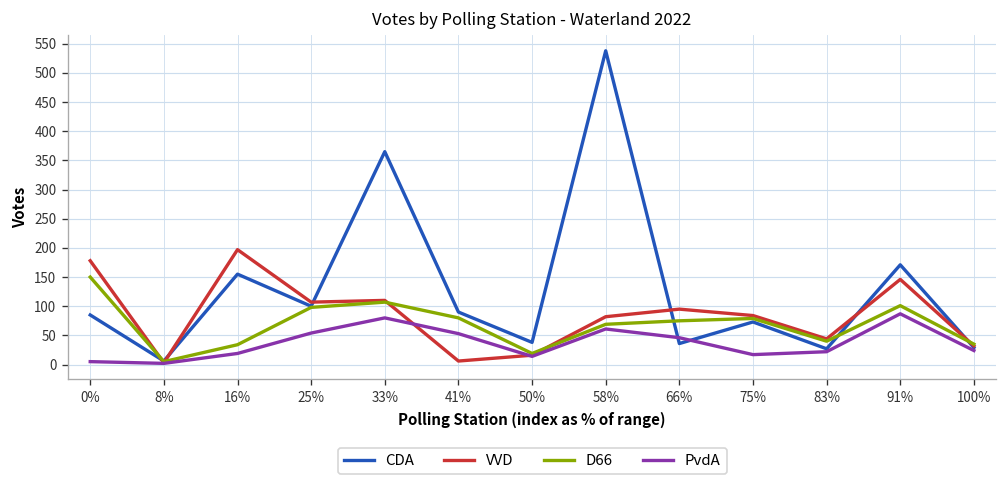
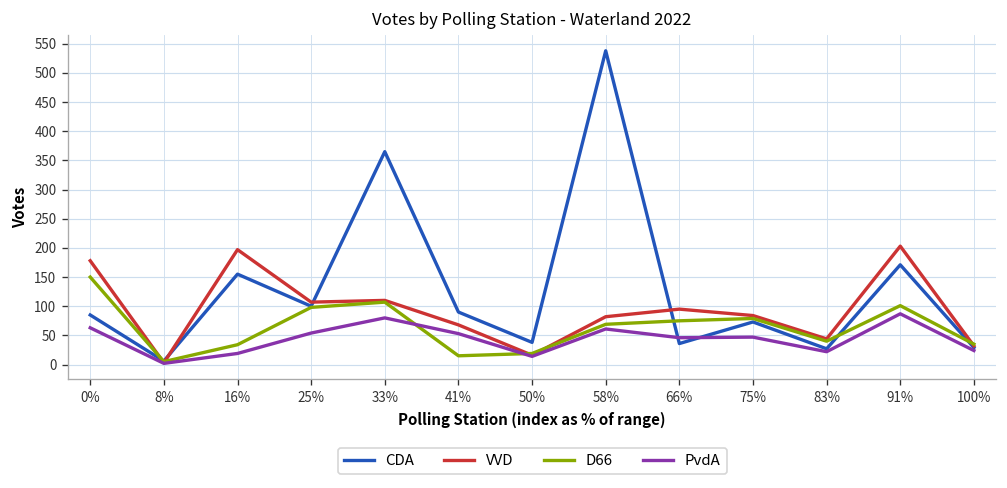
PvdA, 0%: 10 -> 60
VVD, 41%: 10 -> 70
D66, 41%: 80 -> 20
PvdA, 75%: 20 -> 50
VVD, 91%: 150 -> 200
